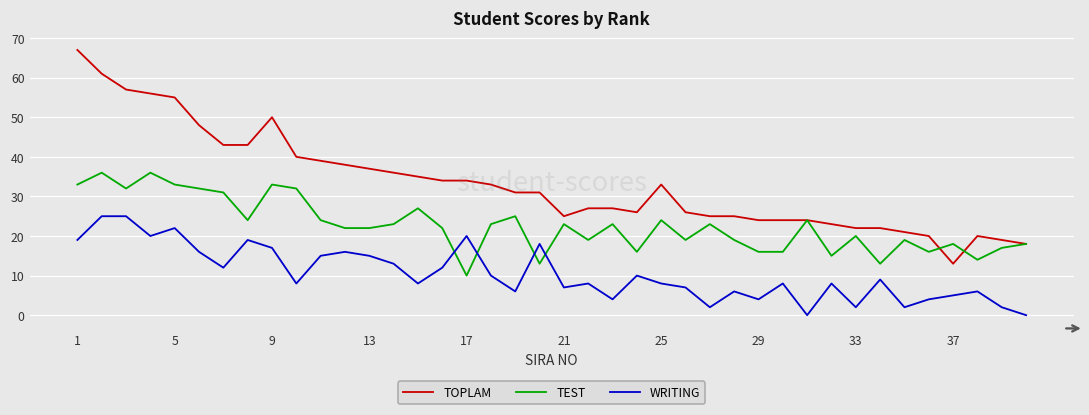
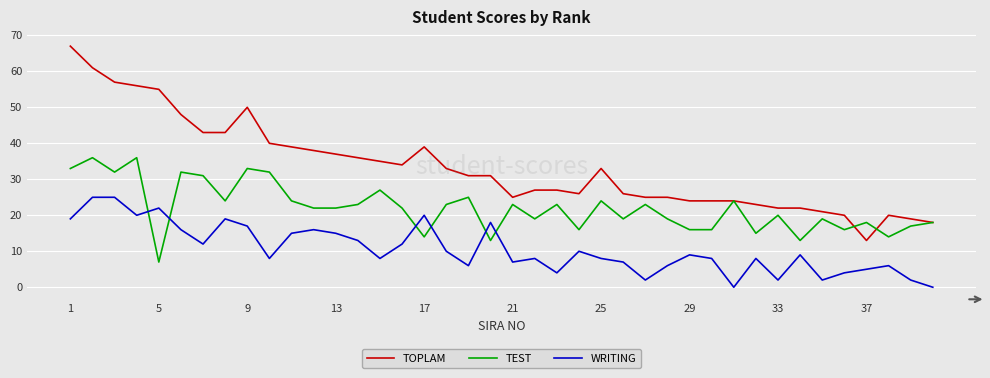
TEST, 5: 33 -> 7
TOPLAM, 17: 34 -> 39
TEST, 17: 10 -> 14
WRITING, 29: 4 -> 9
